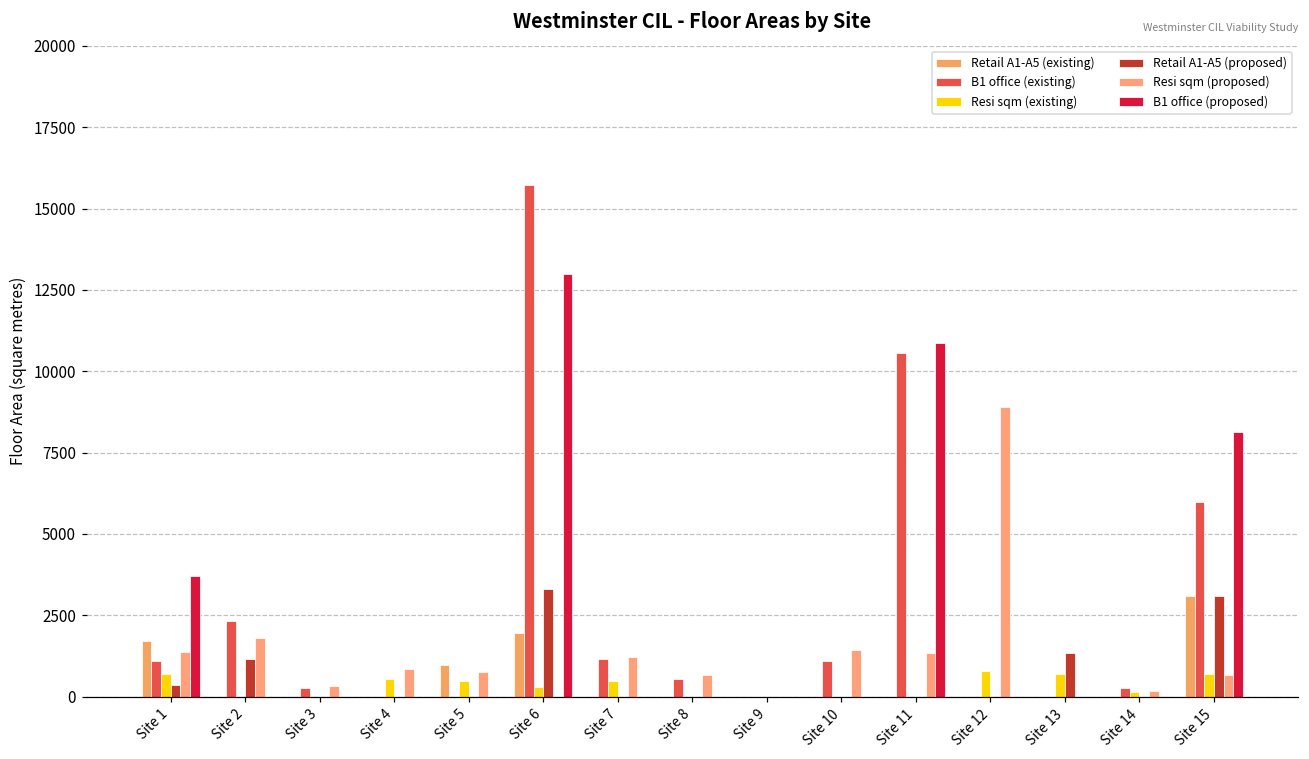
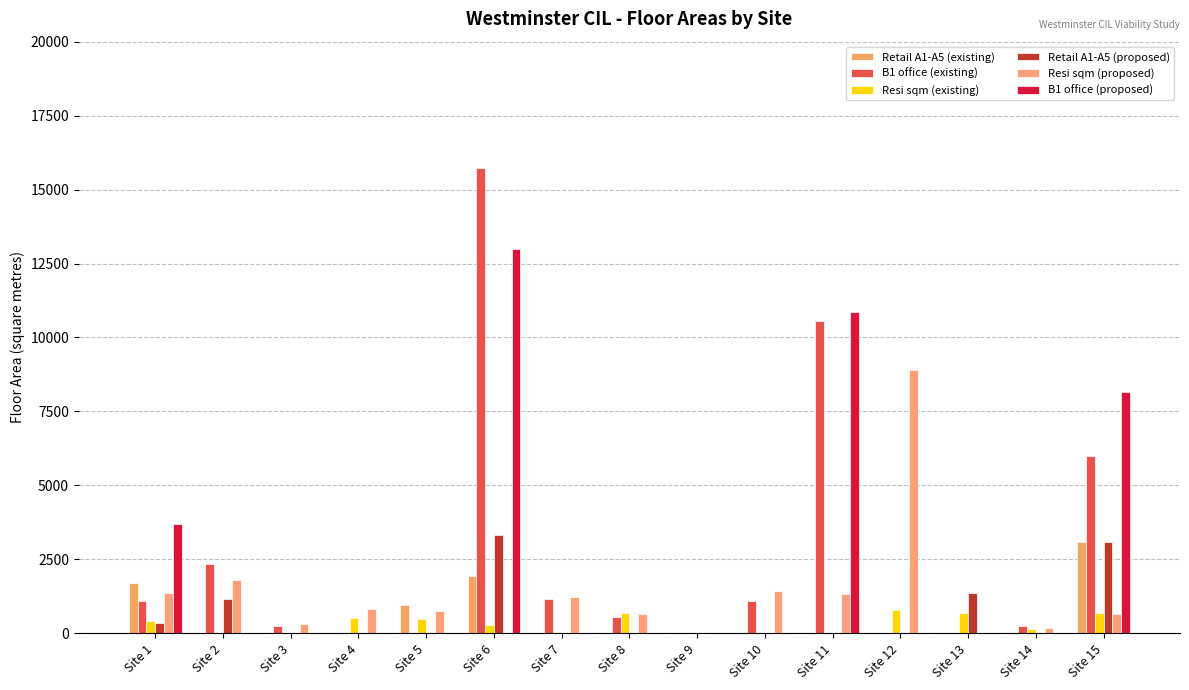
Resi sqm (existing), Site 1: 700 -> 400
Resi sqm (existing), Site 7: 500 -> 100
Resi sqm (existing), Site 8: 0 -> 700
